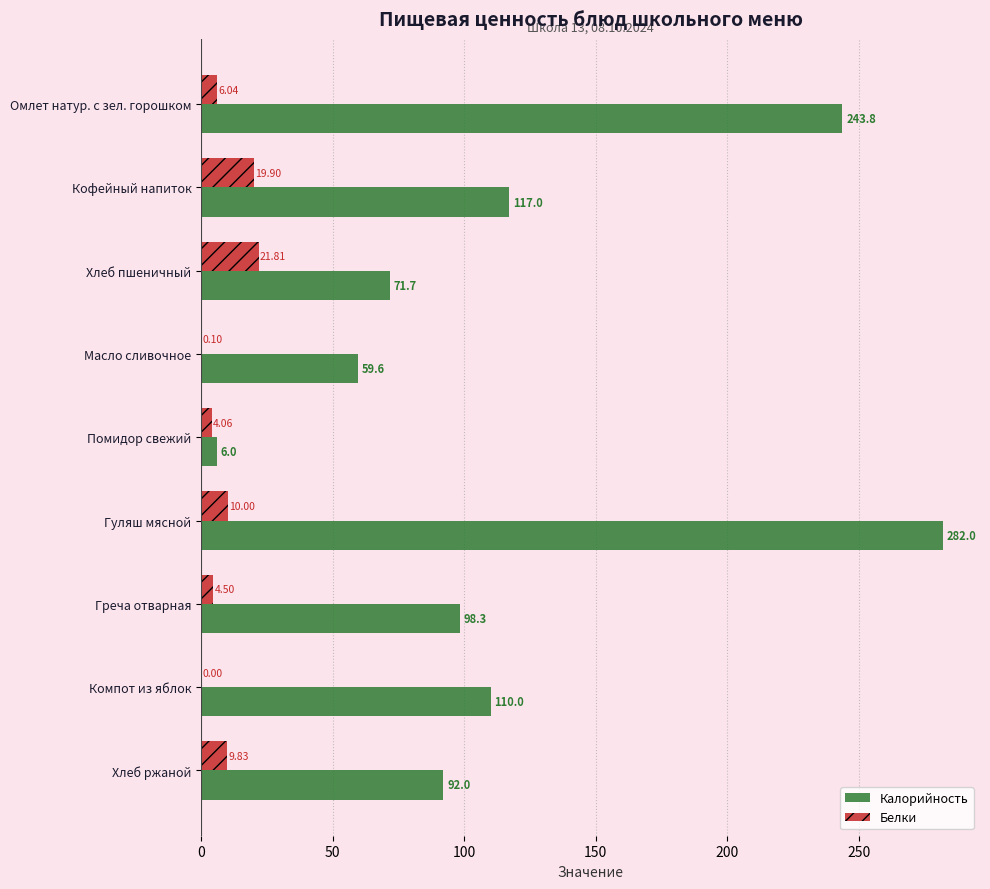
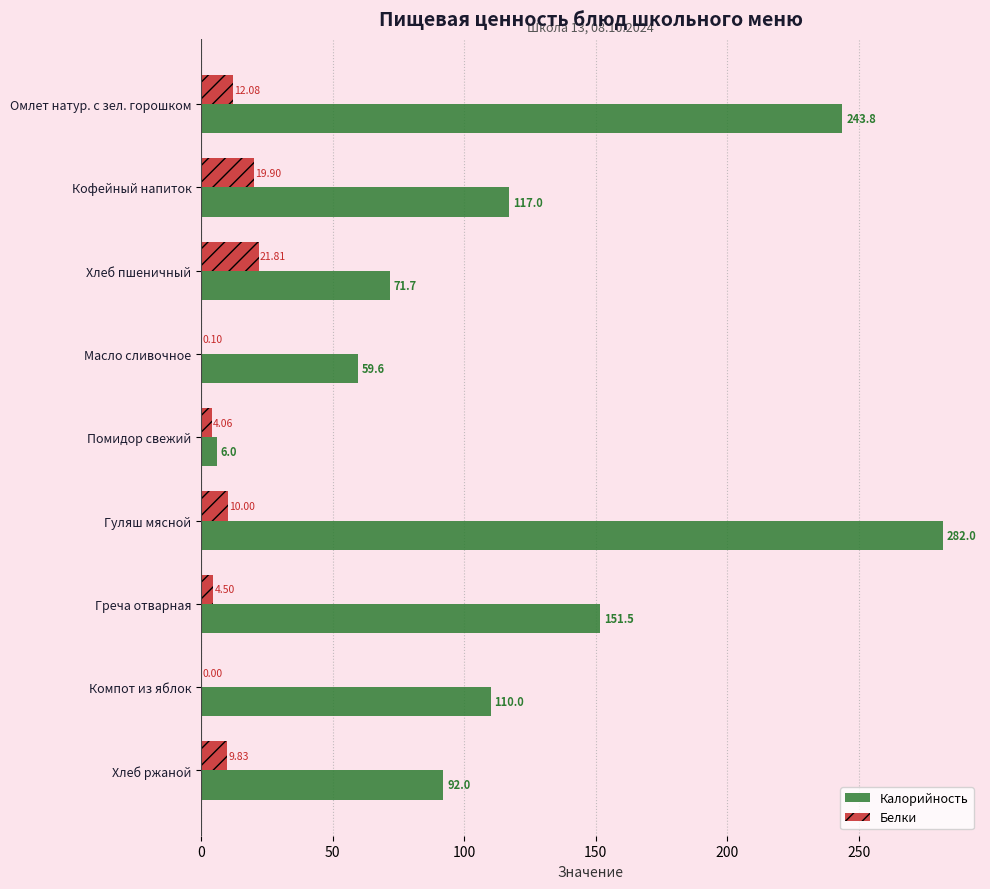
Белки, Омлет натур. с зел. горошком: 6.04 -> 12.08
Калорийность, Греча отварная: 98.3 -> 151.5
